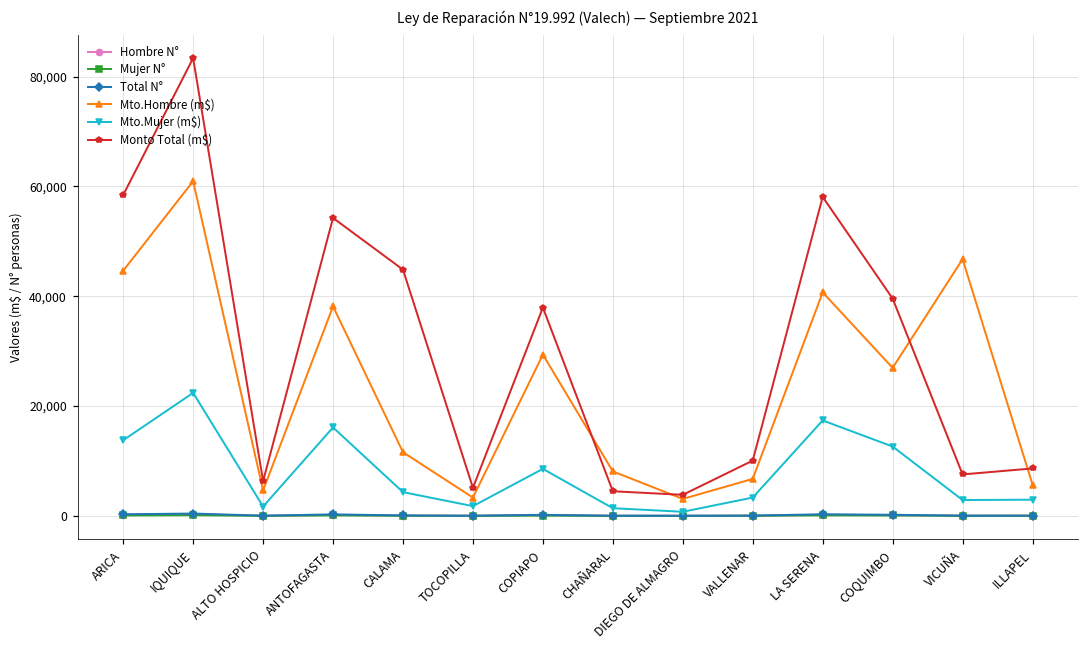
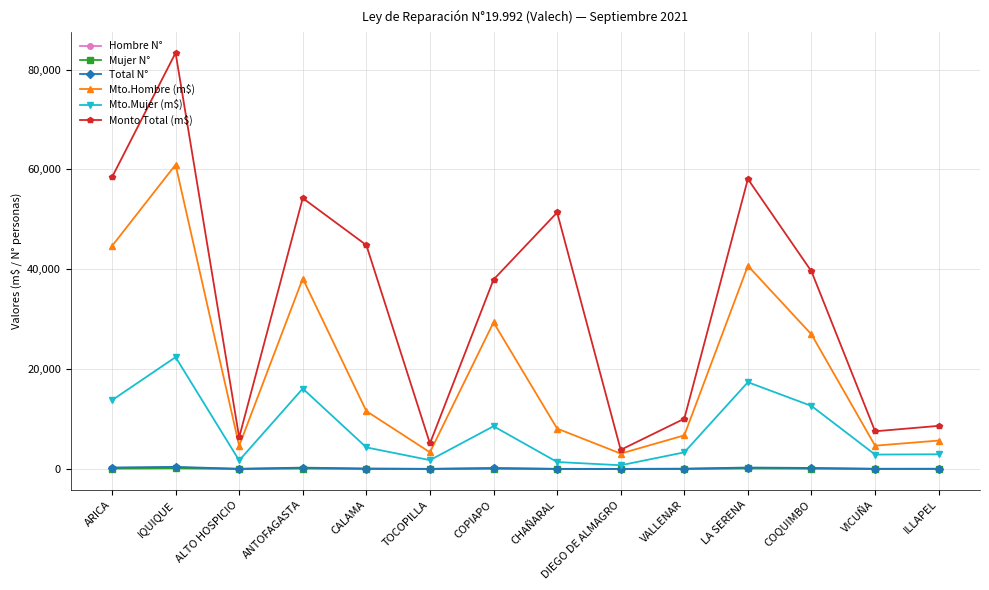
Monto Total (m$), CHAÑARAL: 4,000 -> 51,000
Mto.Hombre (m$), VICUÑA: 47,000 -> 5,000
